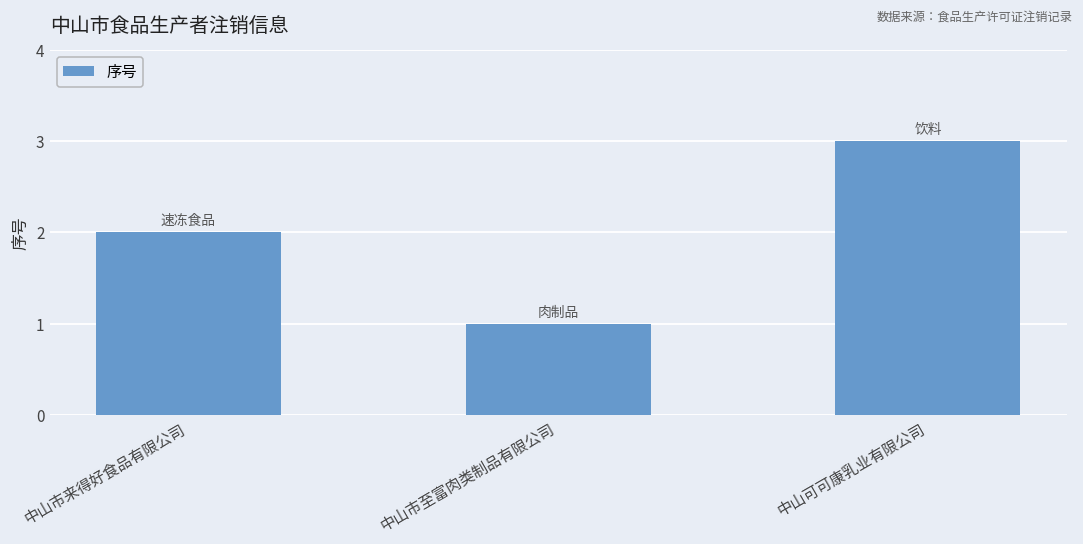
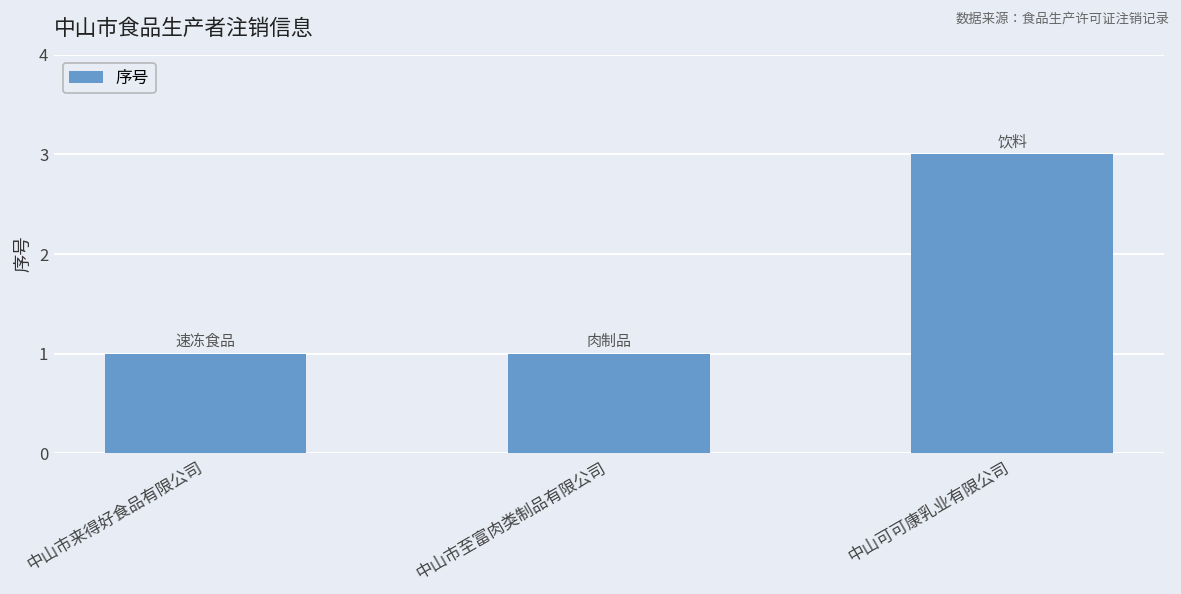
中山市来得好食品有限公司: 2 -> 1
